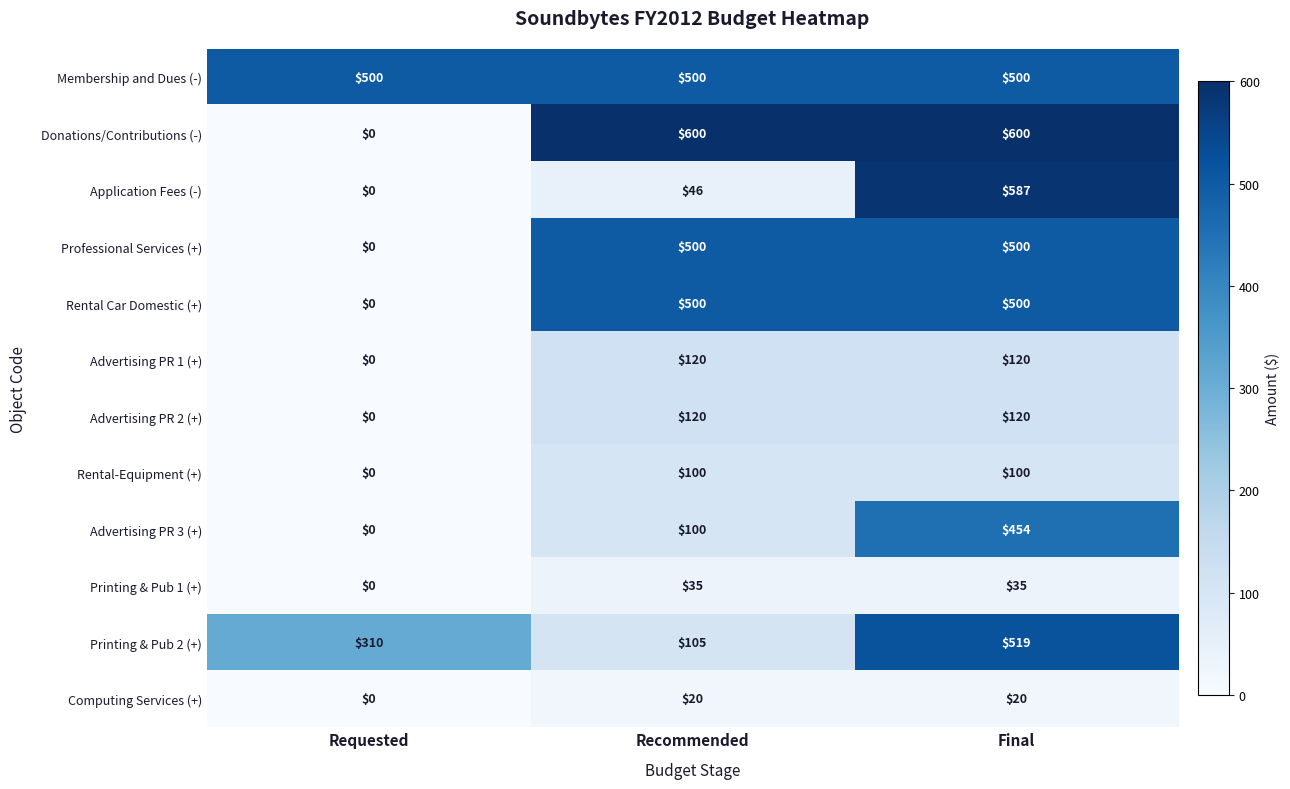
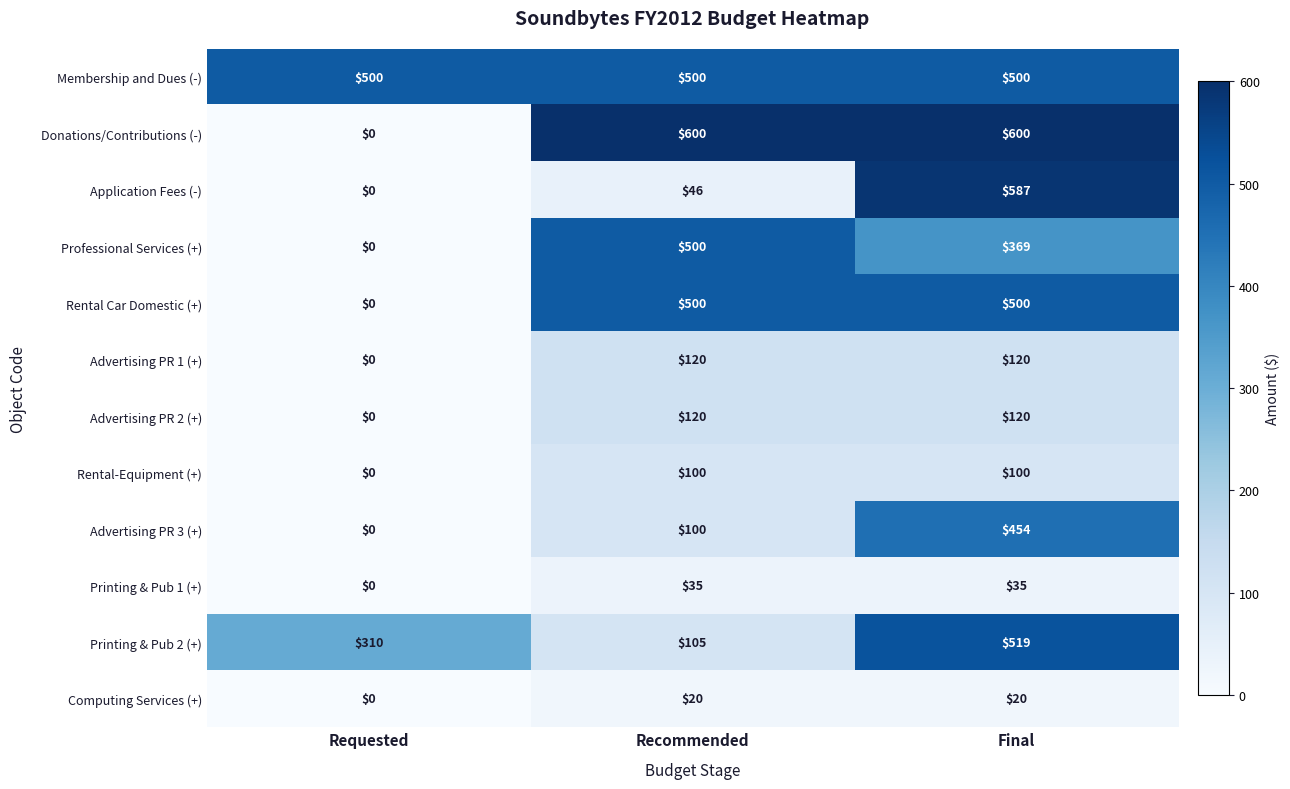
Professional Services (+), Final: $500 -> $369
